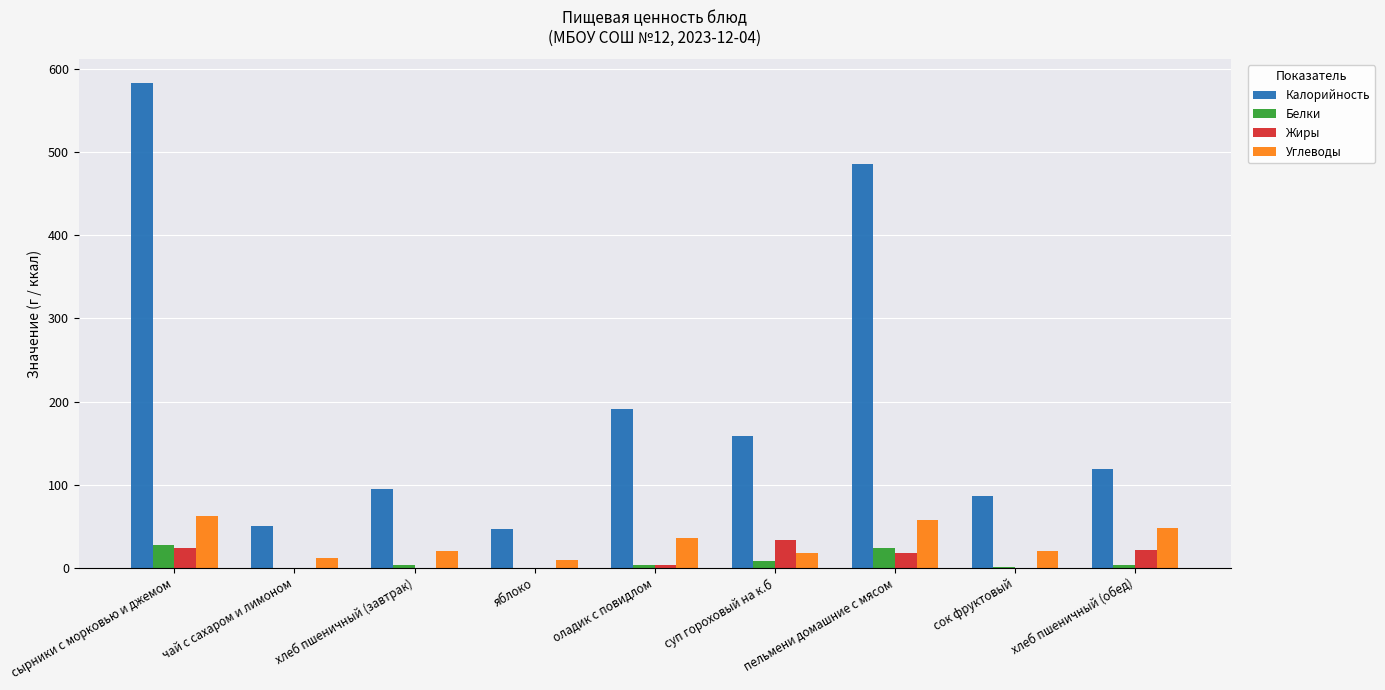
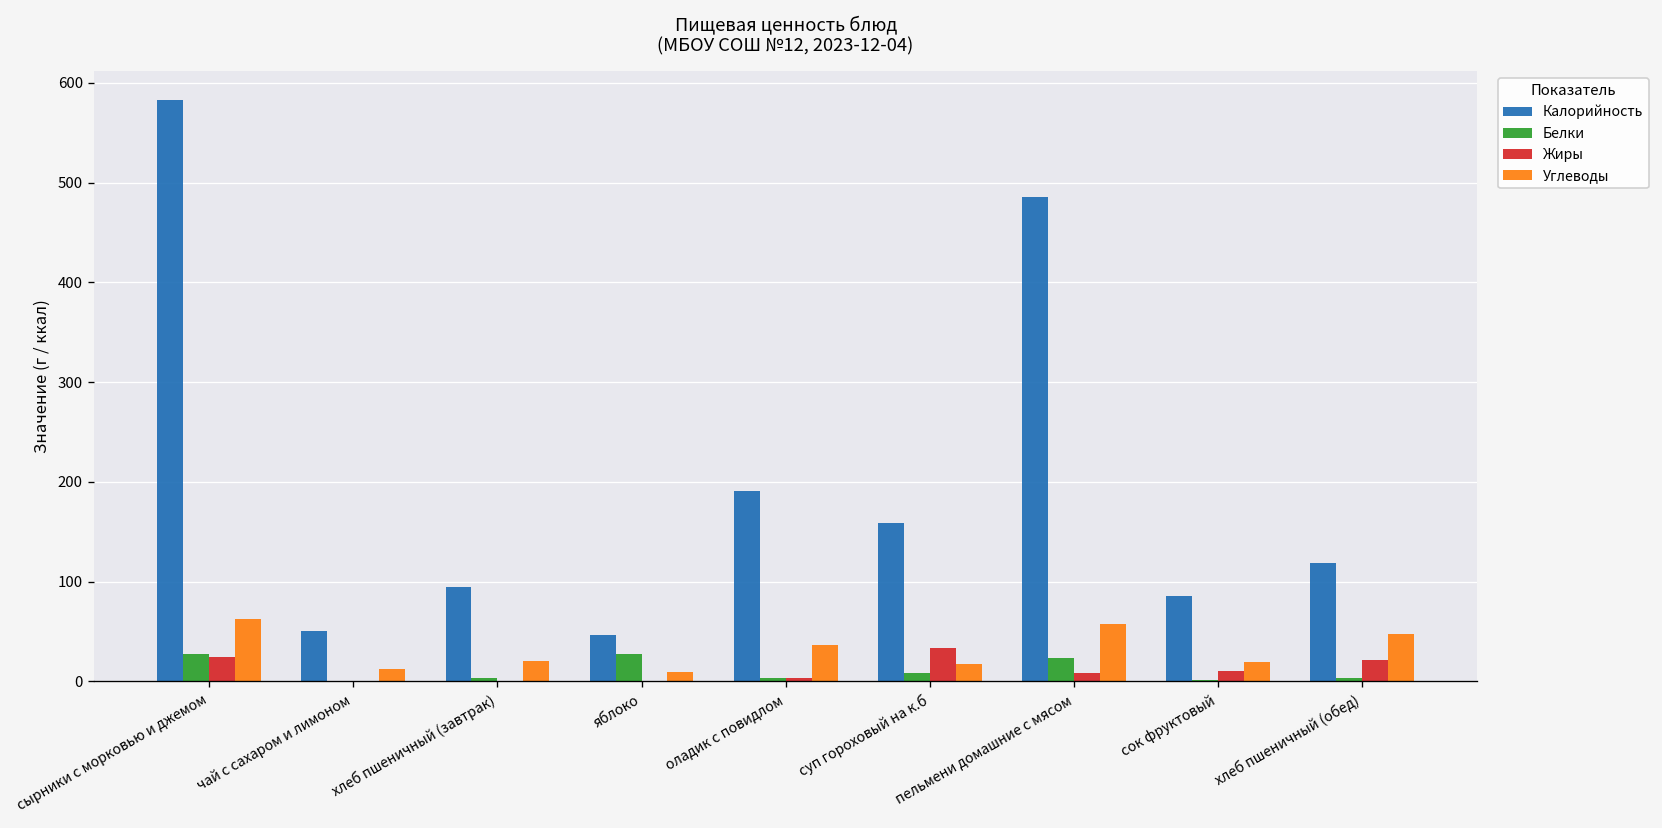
Белки, яблоко: 0 -> 30
Жиры, пельмени домашние с мясом: 20 -> 10
Жиры, сок фруктовый: 0 -> 10
